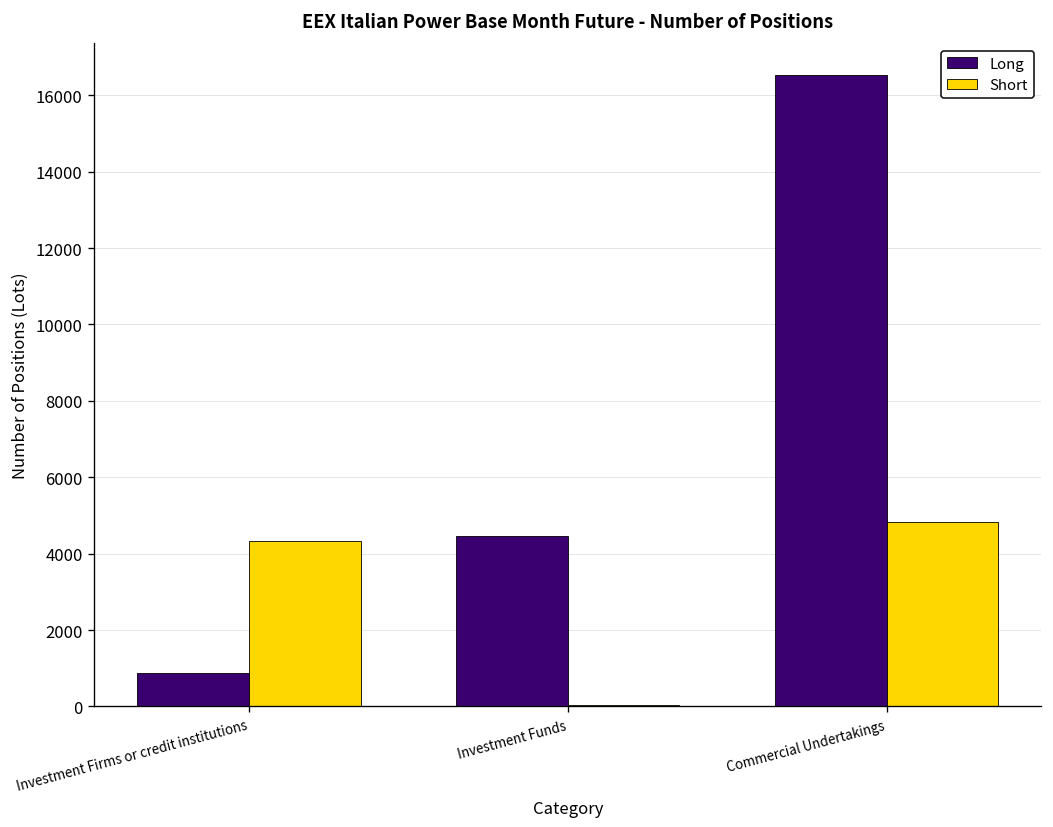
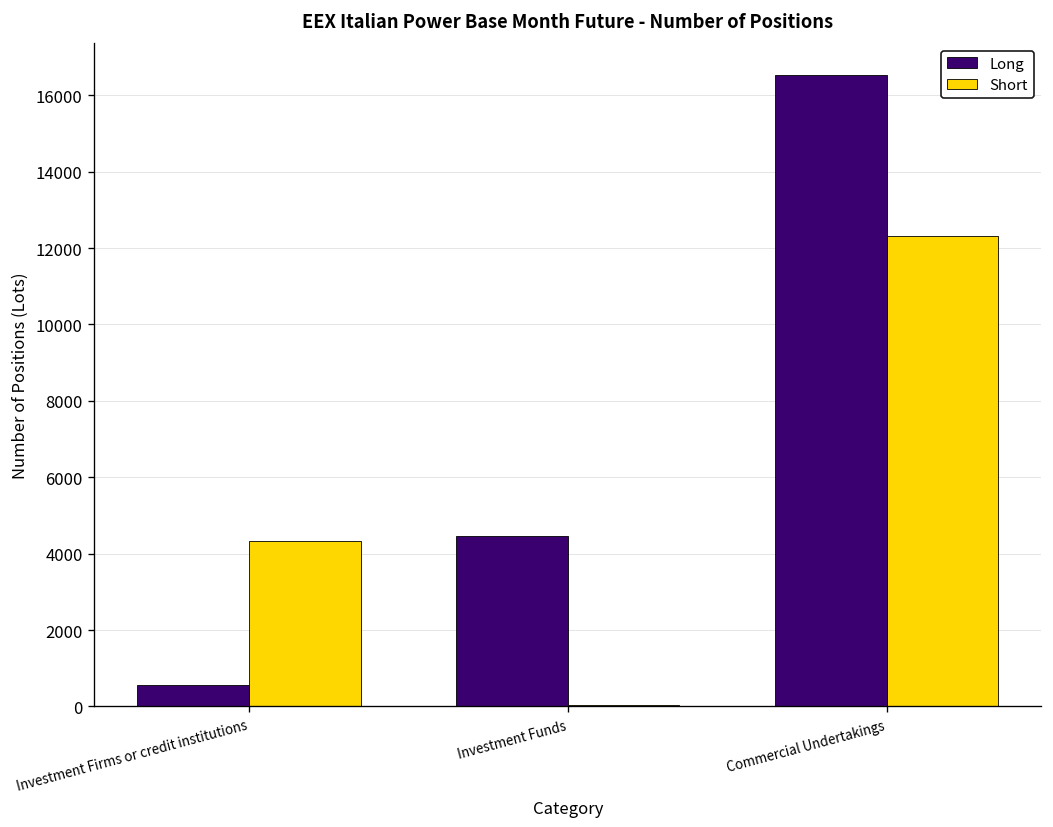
Long, Investment Firms or credit institutions: 900 -> 600
Short, Commercial Undertakings: 4800 -> 12300
